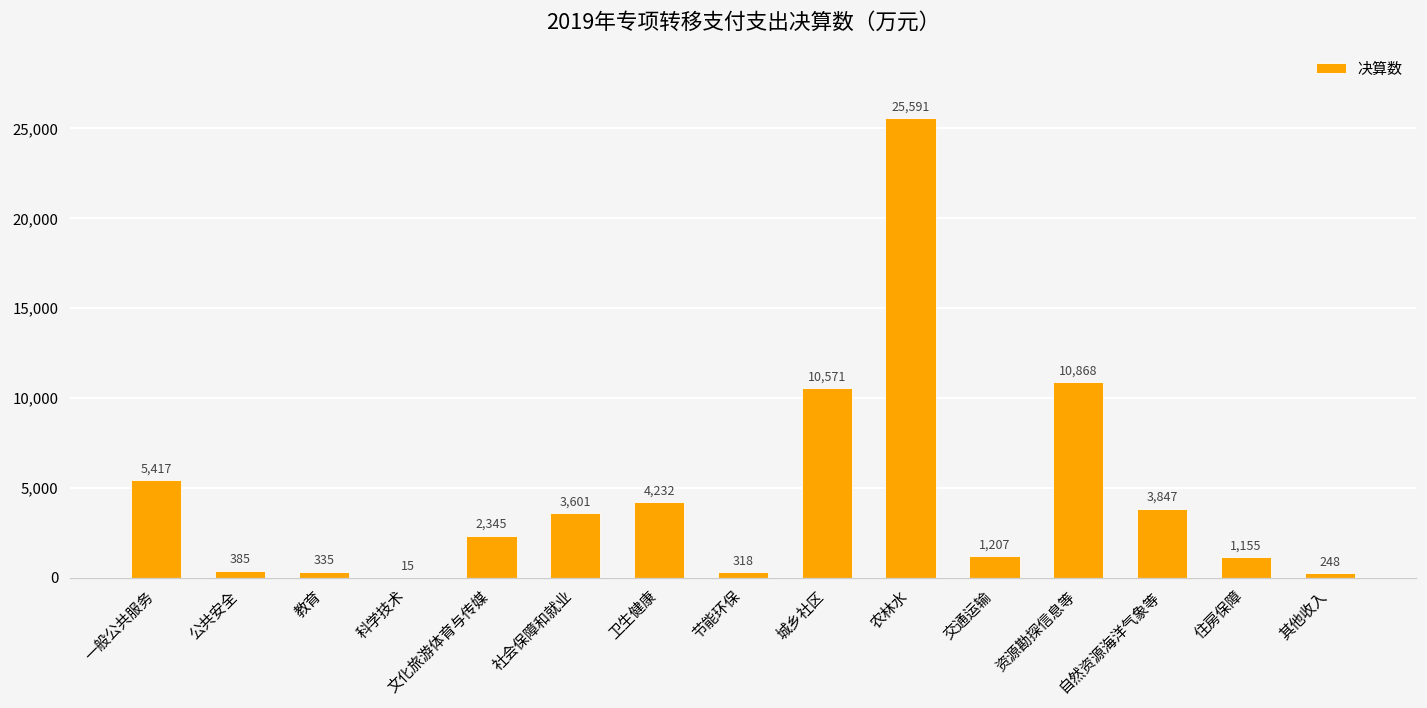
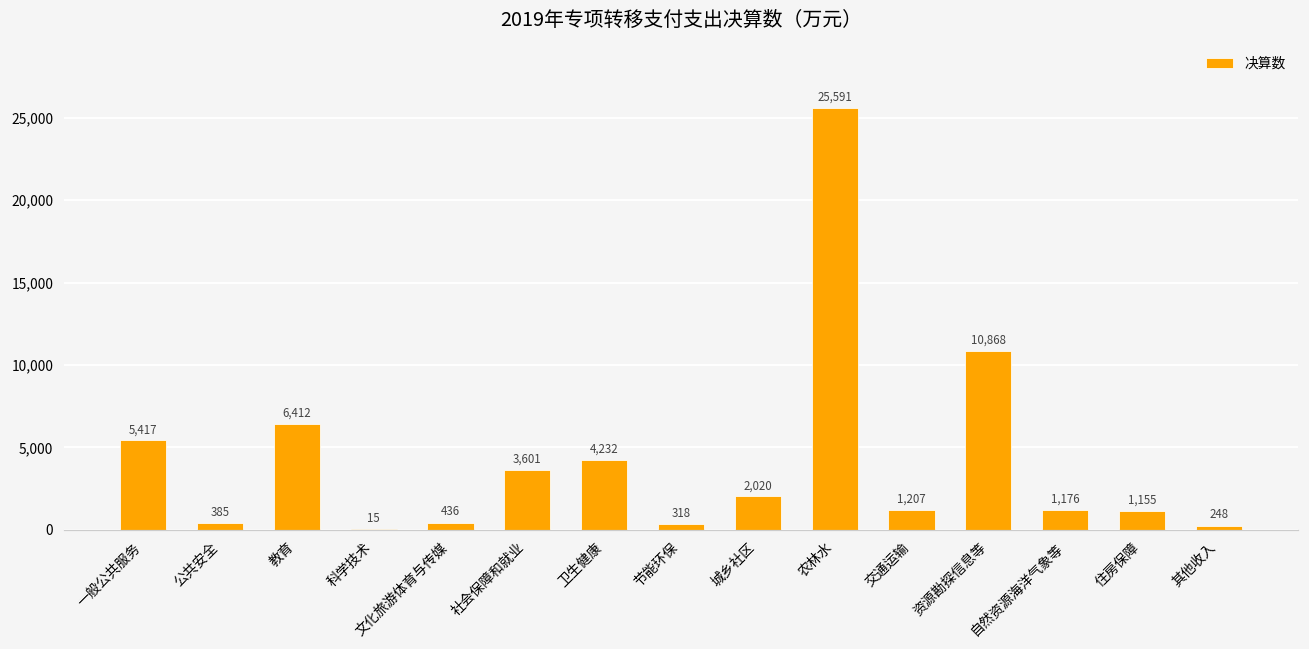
教育: 335 -> 6,412
文化旅游体育与传媒: 2,345 -> 436
城乡社区: 10,571 -> 2,020
自然资源海洋气象等: 3,847 -> 1,176
